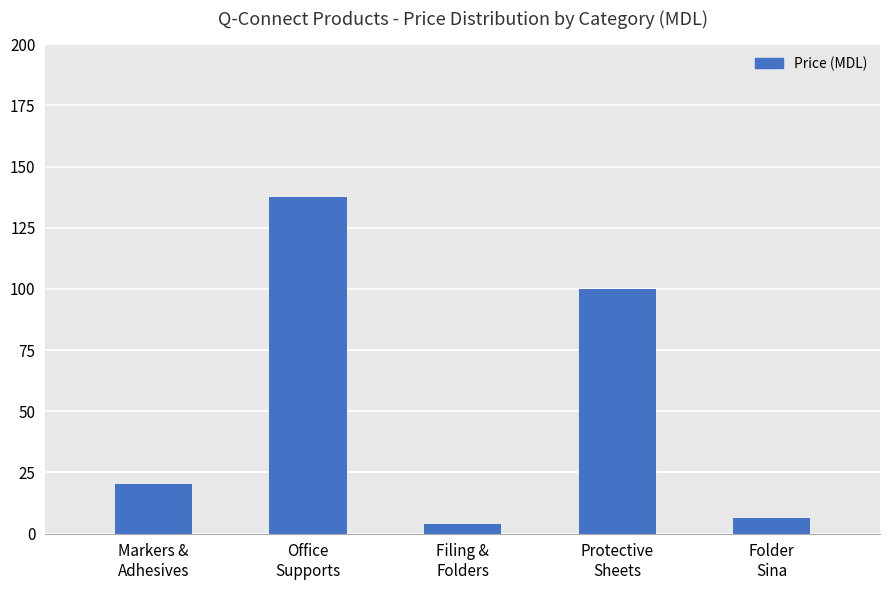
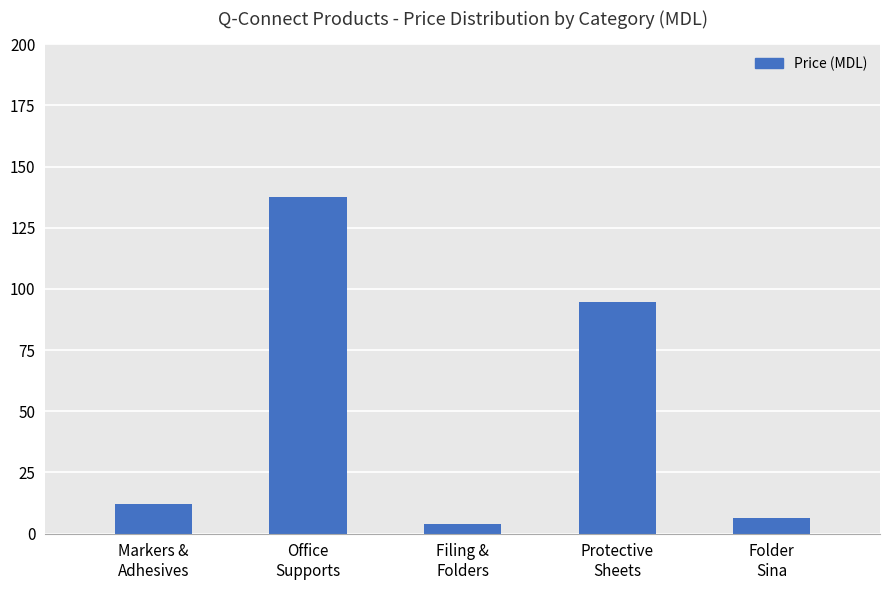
Markers & Adhesives: 20 -> 12
Protective Sheets: 100 -> 95
